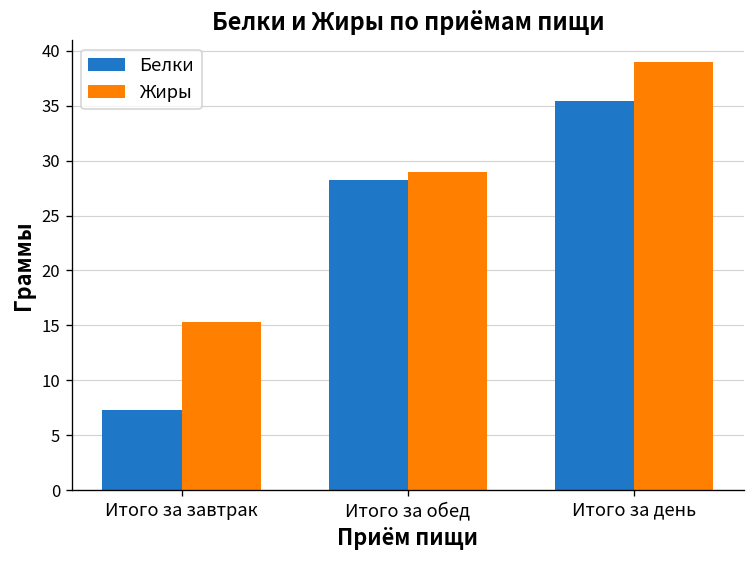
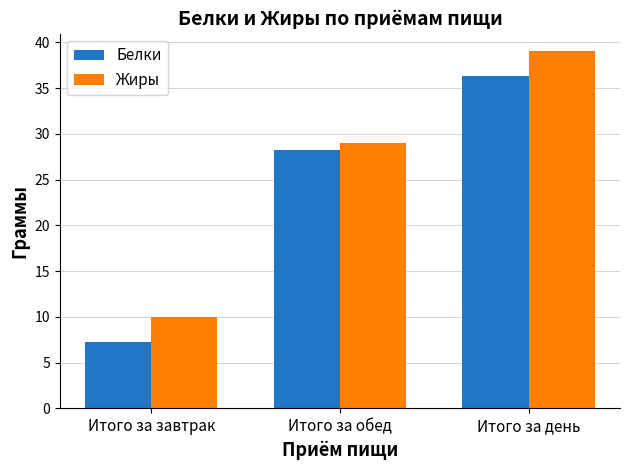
Жиры, Итого за завтрак: 15 -> 10
Белки, Итого за день: 35 -> 36
